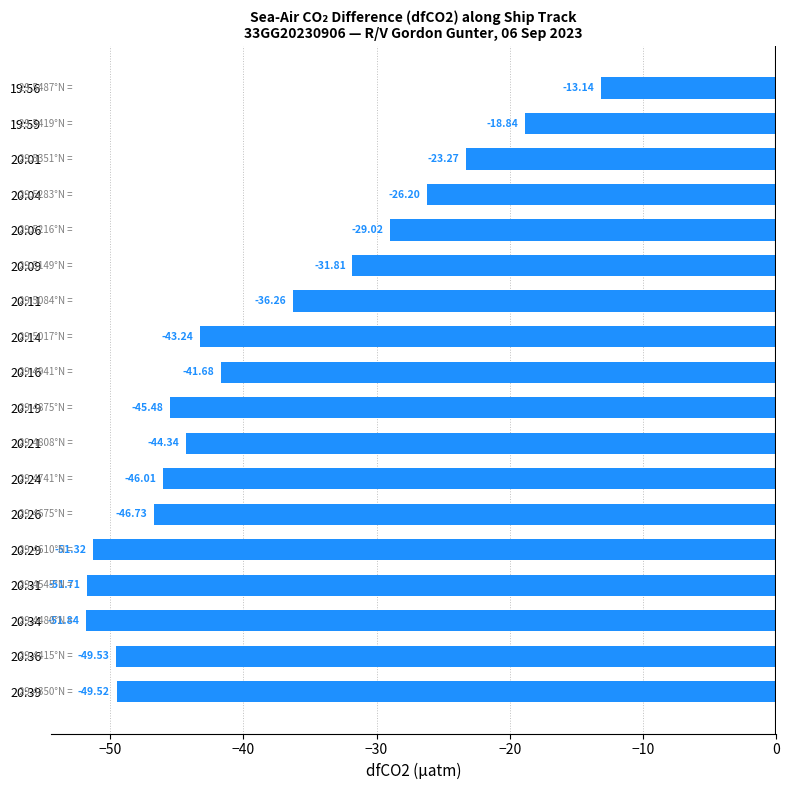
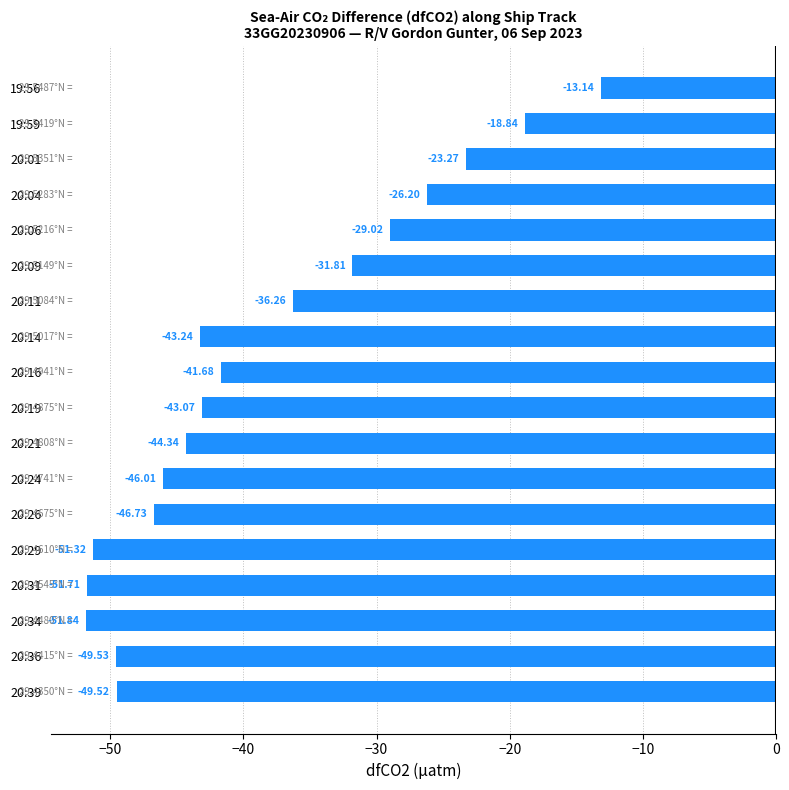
20:19: -45.48 -> -43.07
